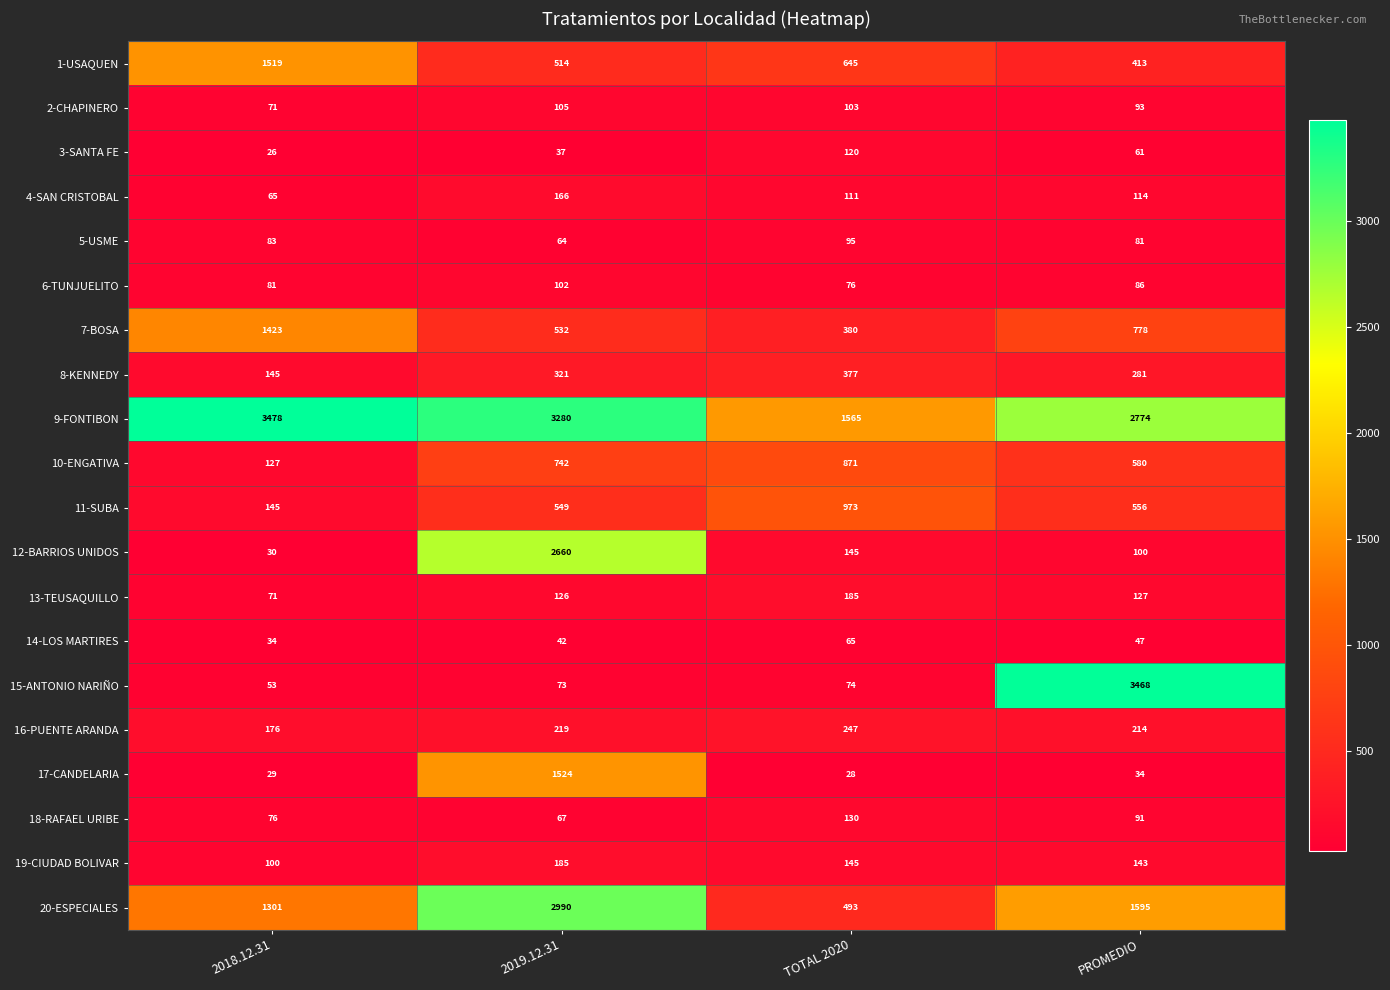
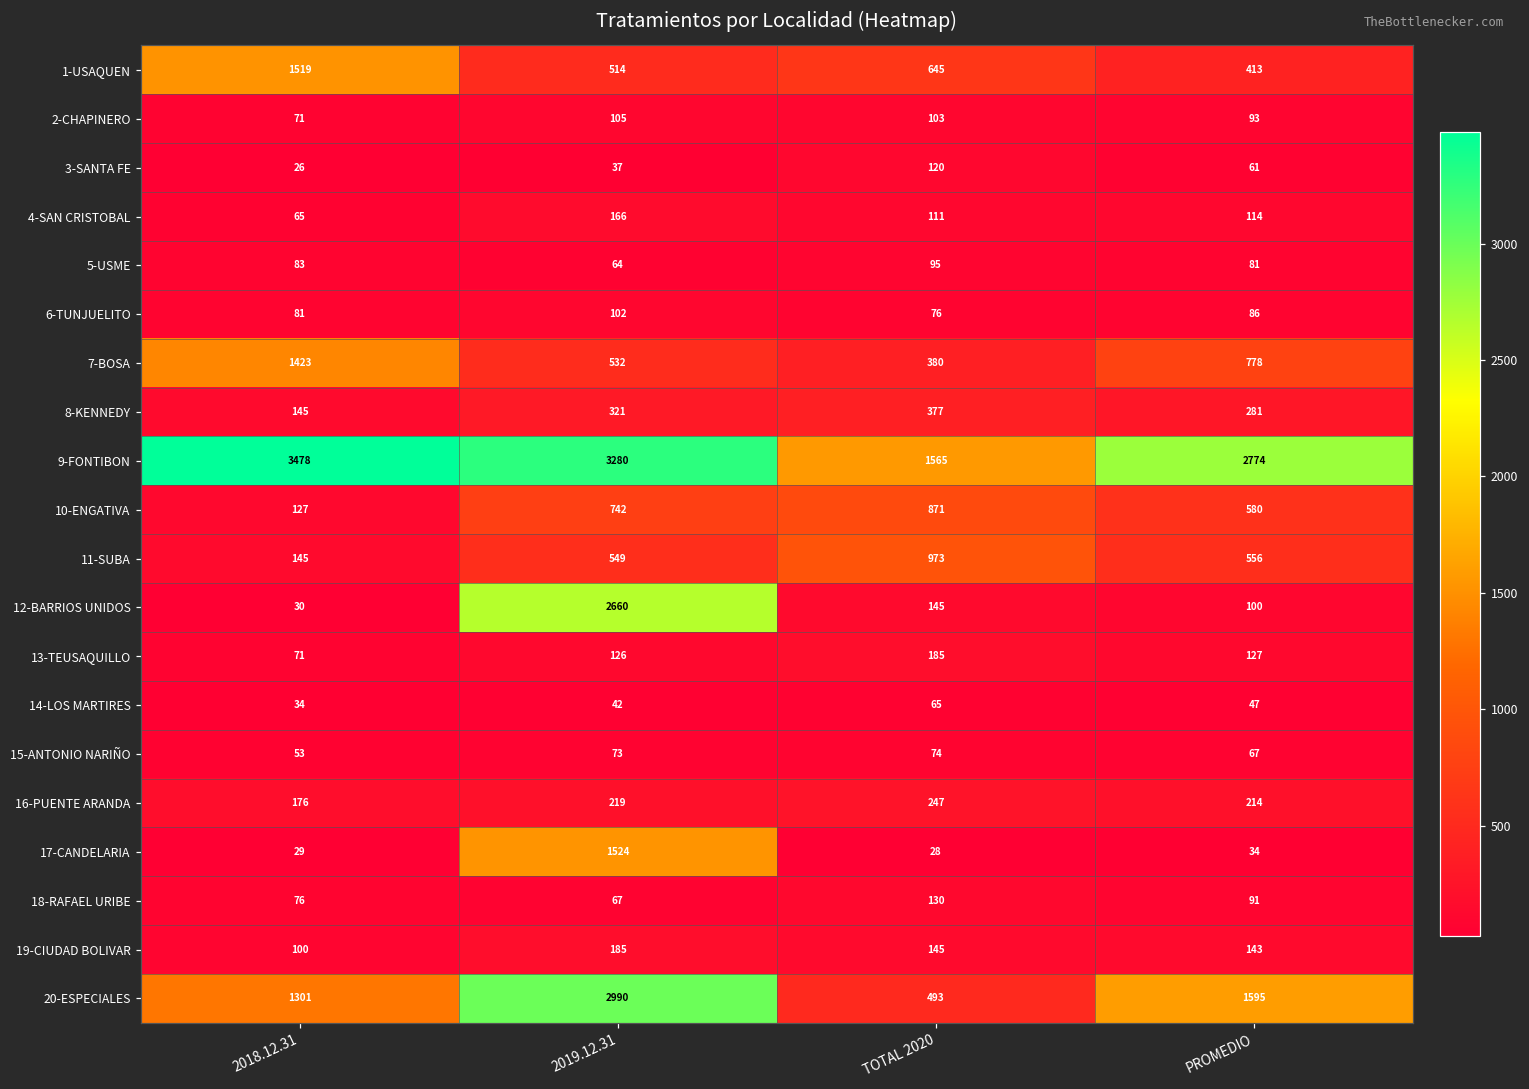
15-ANTONIO NARIÑO, PROMEDIO: 3468 -> 67
